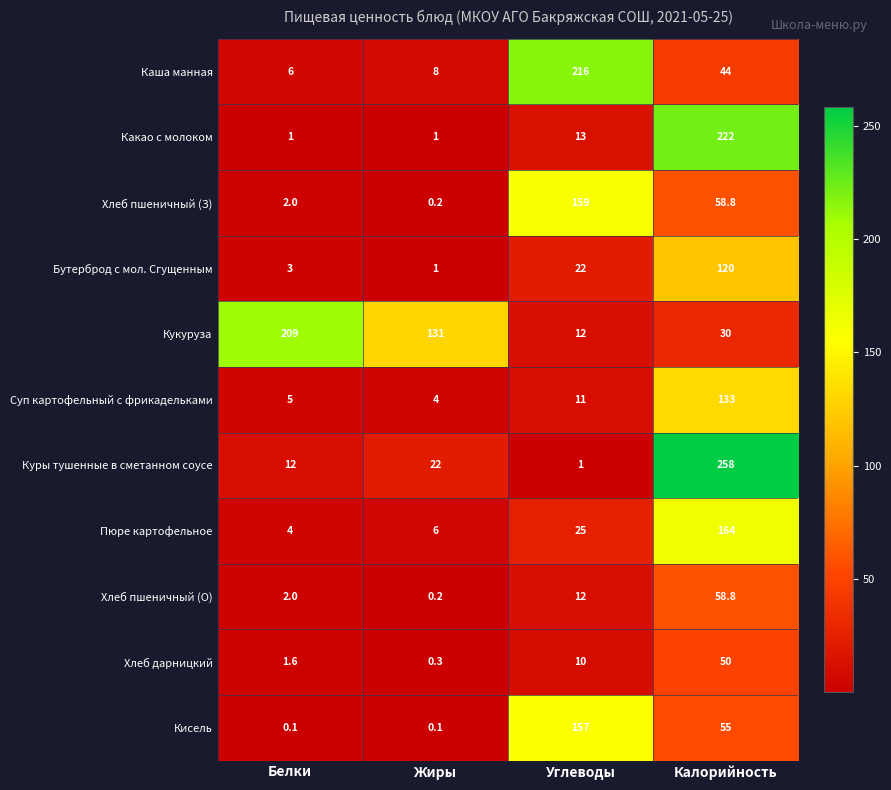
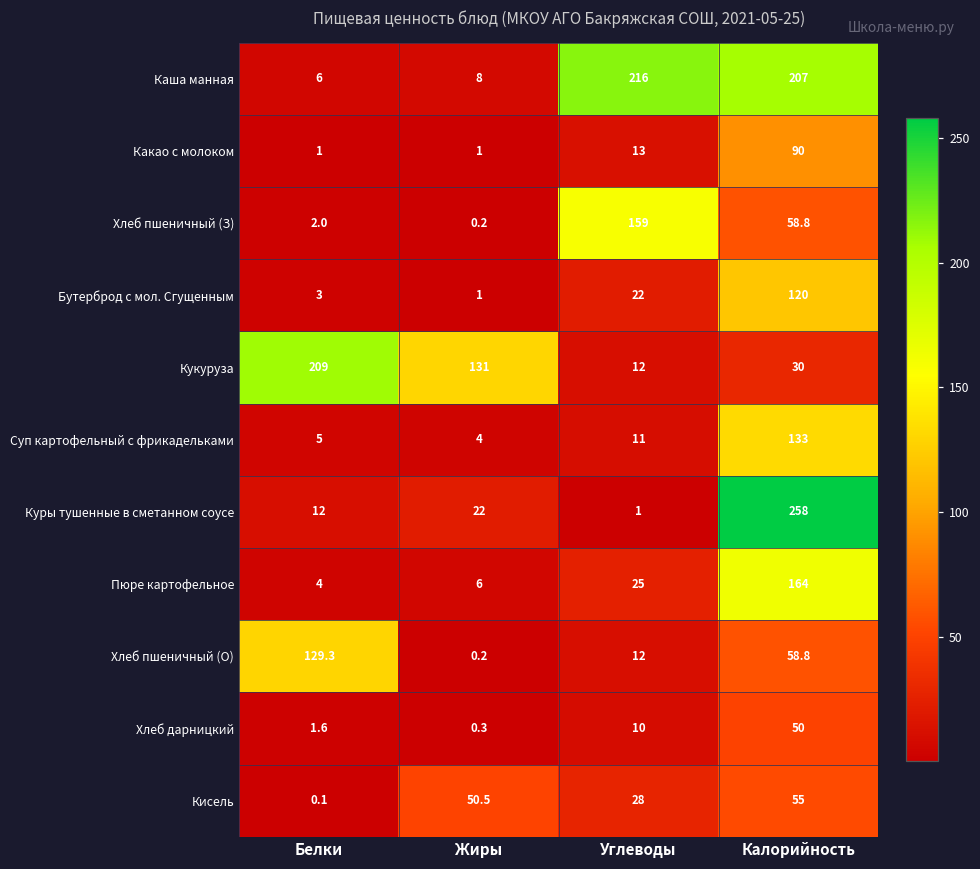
Каша манная, Калорийность: 44 -> 207
Какао с молоком, Калорийность: 222 -> 90
Хлеб пшеничный (О), Белки: 2.0 -> 129.3
Кисель, Жиры: 0.1 -> 50.5
Кисель, Углеводы: 157 -> 28
